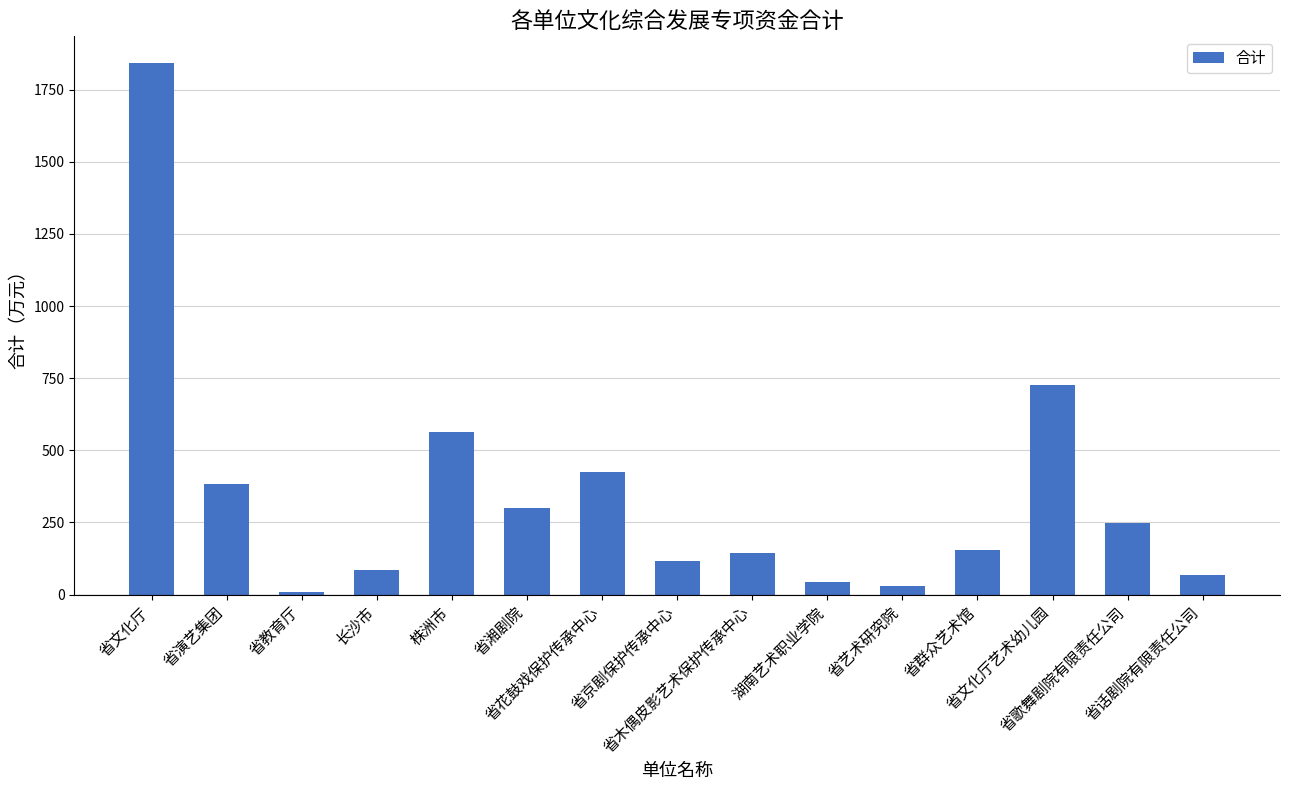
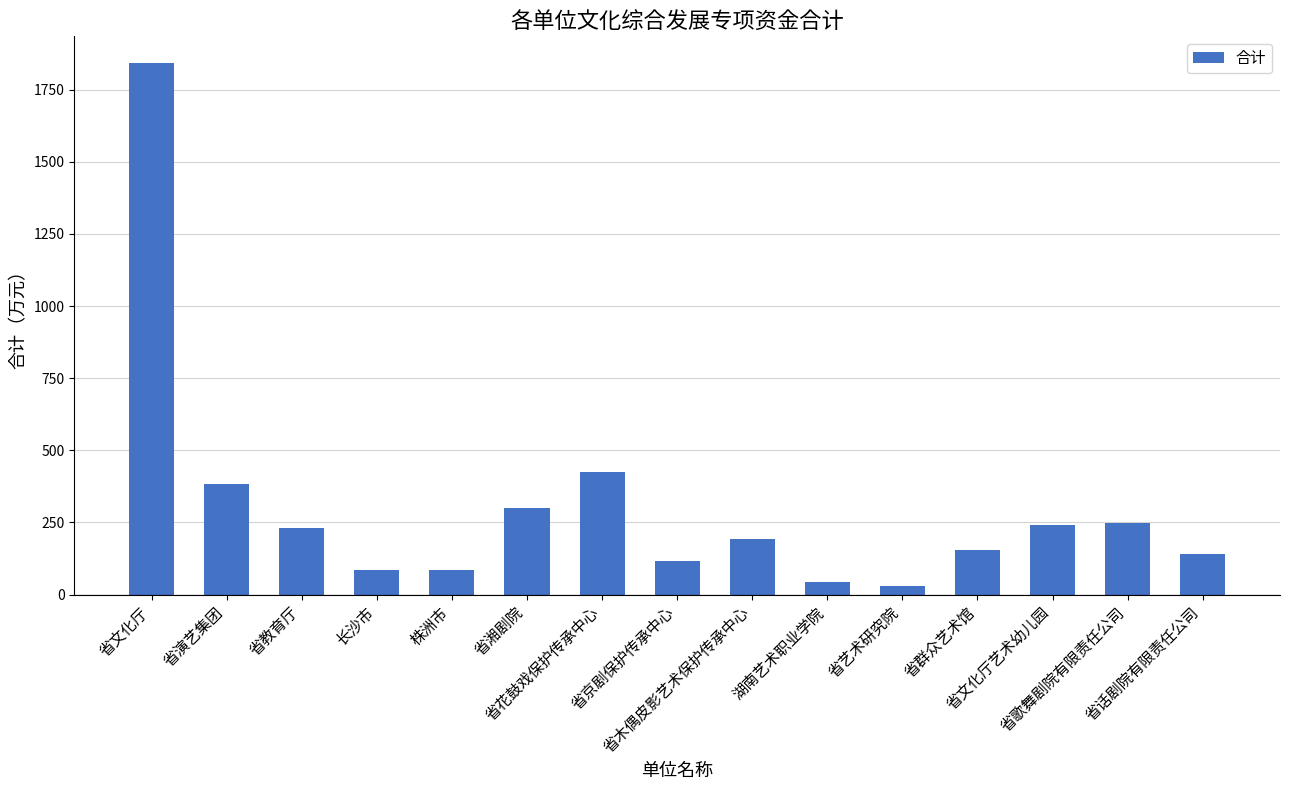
省教育厅: 10 -> 230
株洲市: 560 -> 80
省木偶皮影艺术保护传承中心: 140 -> 190
省文化厅艺术幼儿园: 730 -> 240
省话剧院有限责任公司: 70 -> 140
